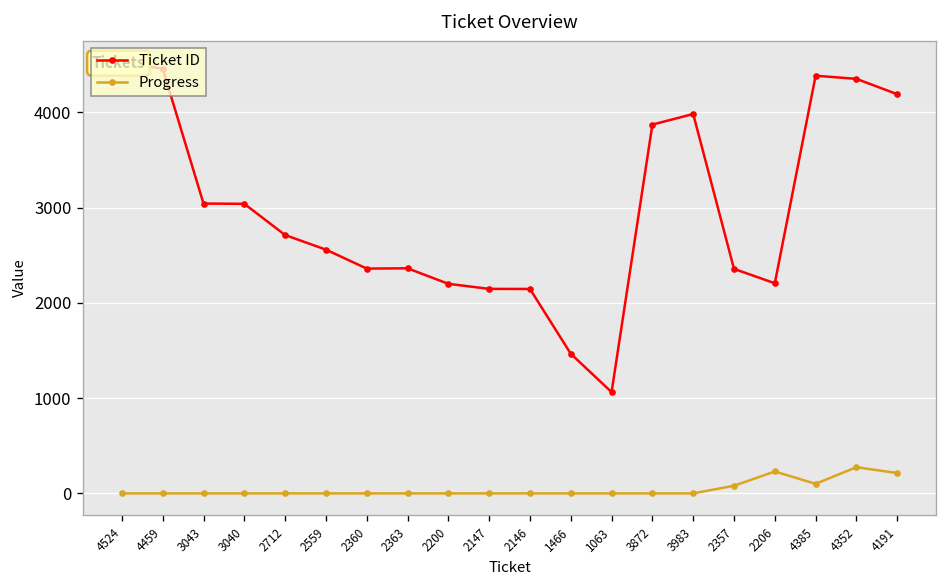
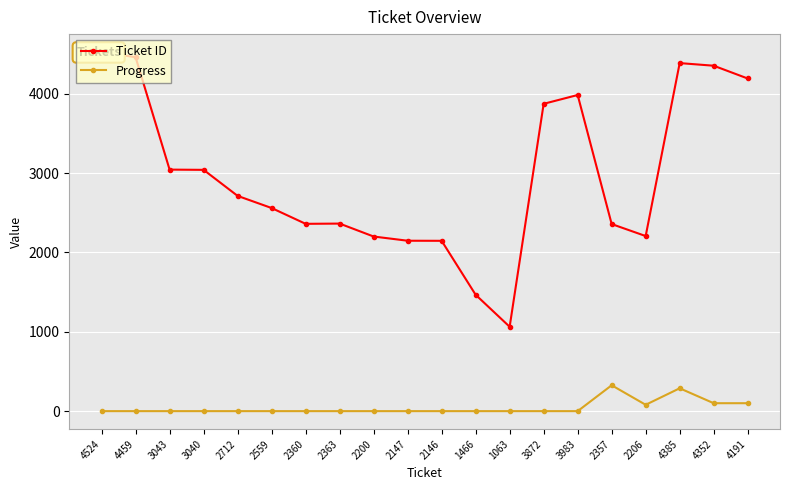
Progress, 2357: 100 -> 300
Progress, 2206: 200 -> 100
Progress, 4385: 100 -> 300
Progress, 4352: 300 -> 100
Progress, 4191: 200 -> 100
